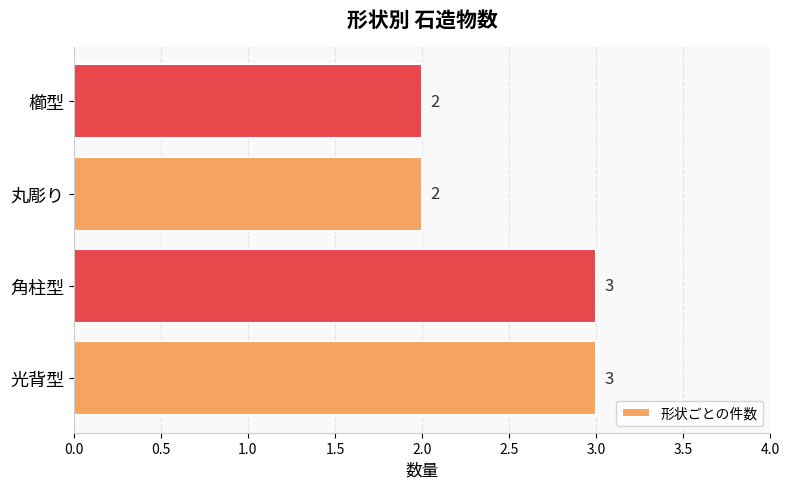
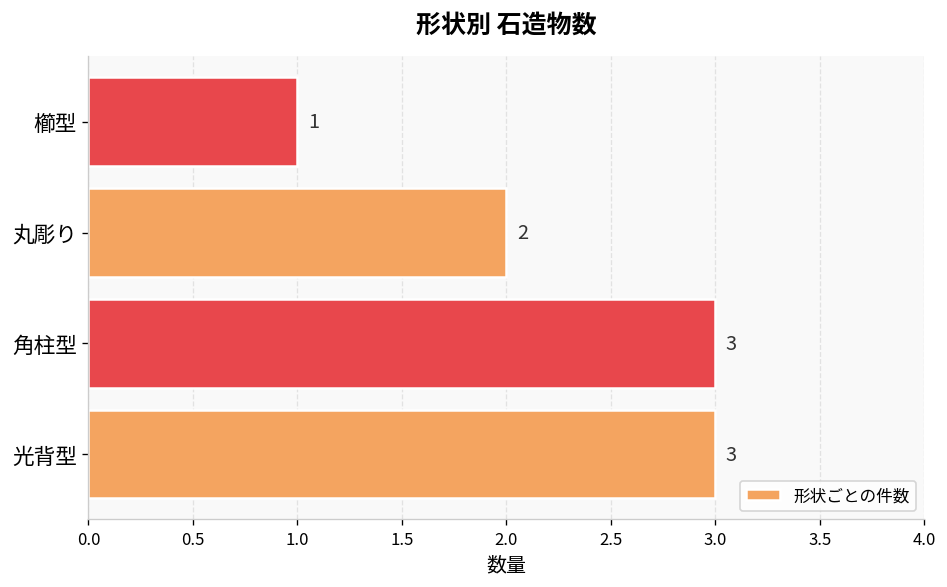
櫛型: 2 -> 1
